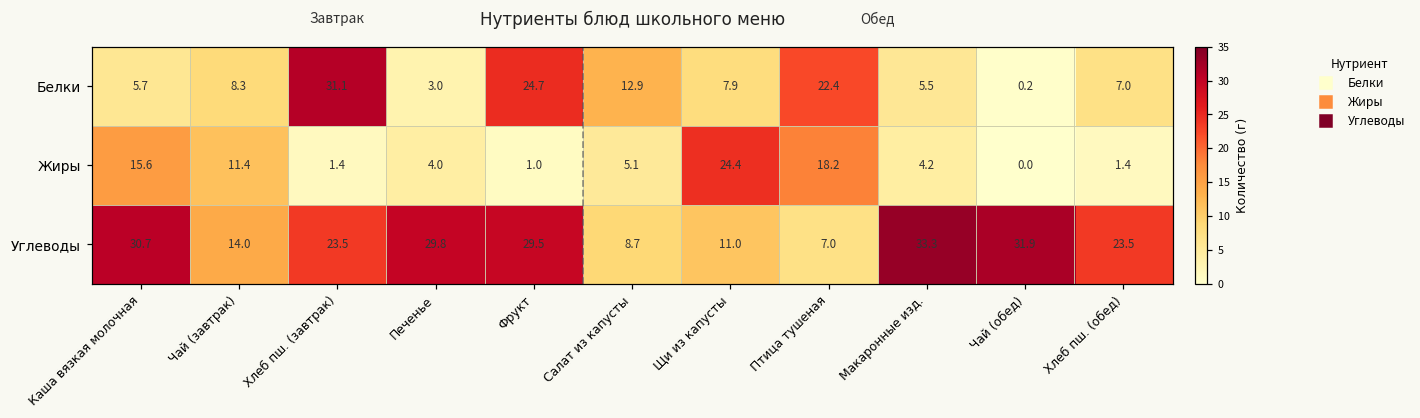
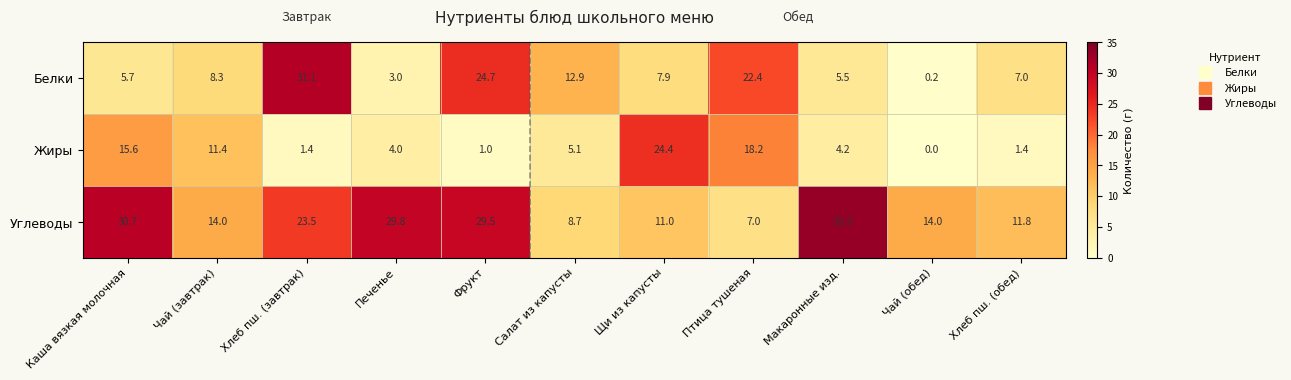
Углеводы, Чай (обед): 31.9 -> 14.0
Углеводы, Хлеб пш. (обед): 23.5 -> 11.8
